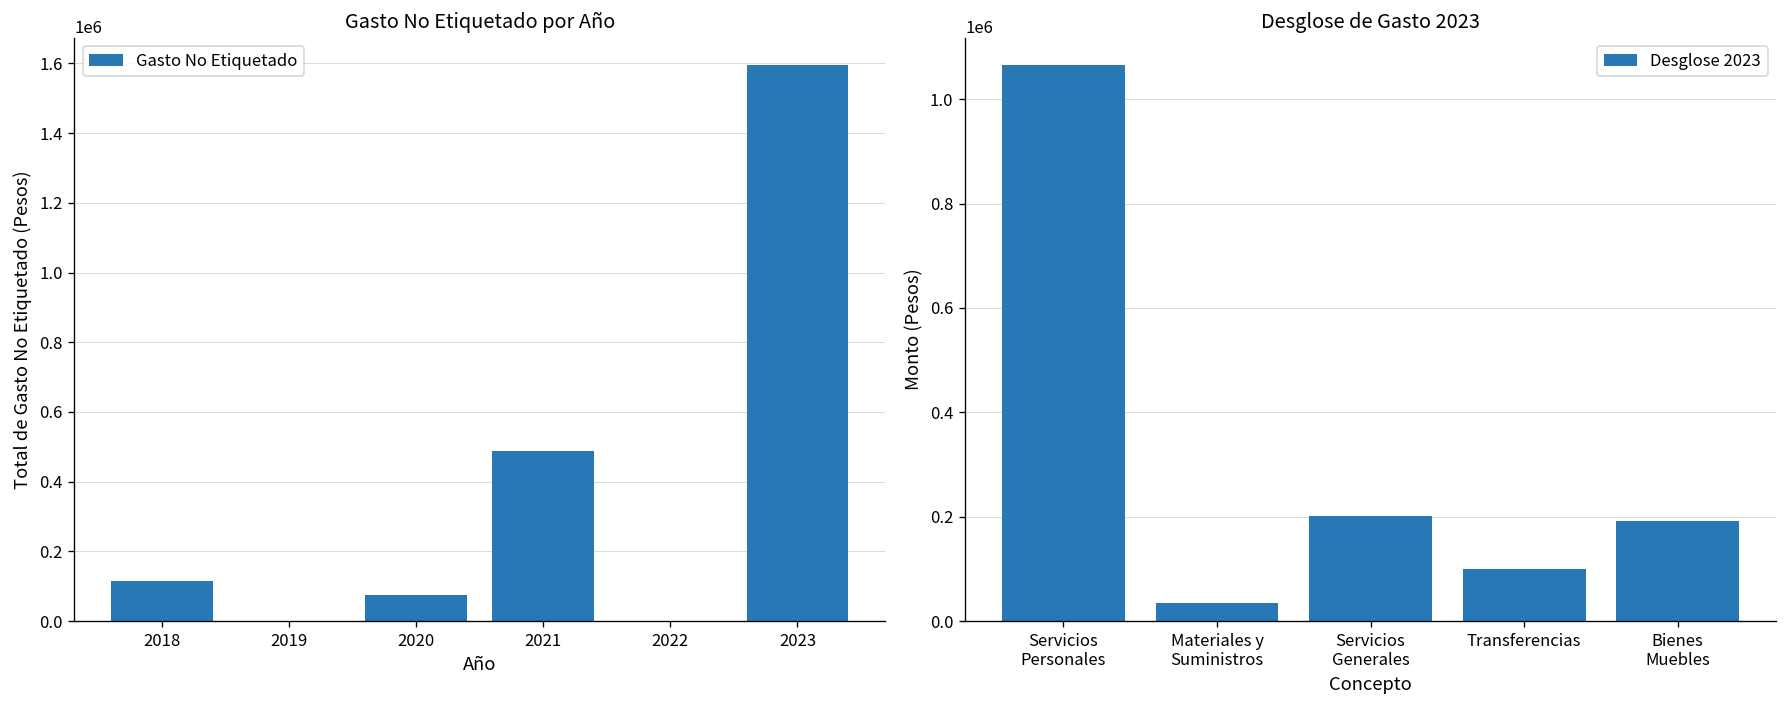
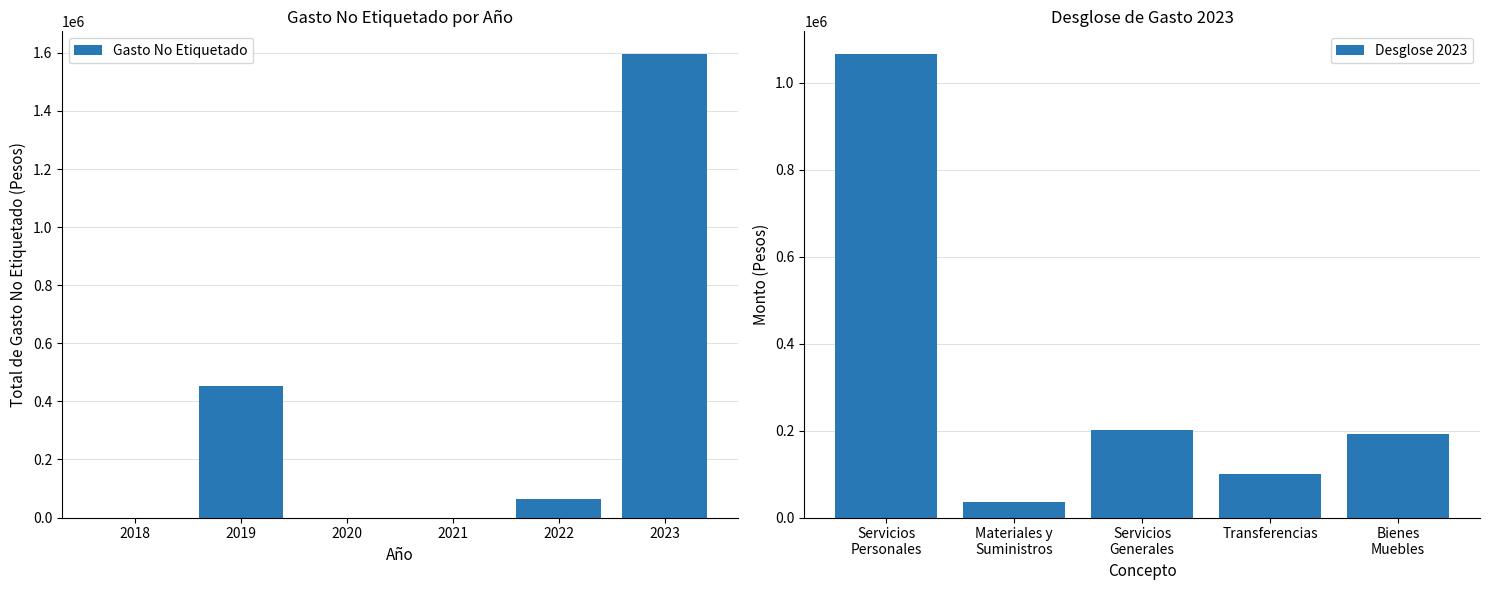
Gasto No Etiquetado por Año, 2018: 120000 -> 0
Gasto No Etiquetado por Año, 2019: 0 -> 450000
Gasto No Etiquetado por Año, 2020: 70000 -> 0
Gasto No Etiquetado por Año, 2021: 490000 -> 0
Gasto No Etiquetado por Año, 2022: 0 -> 60000
